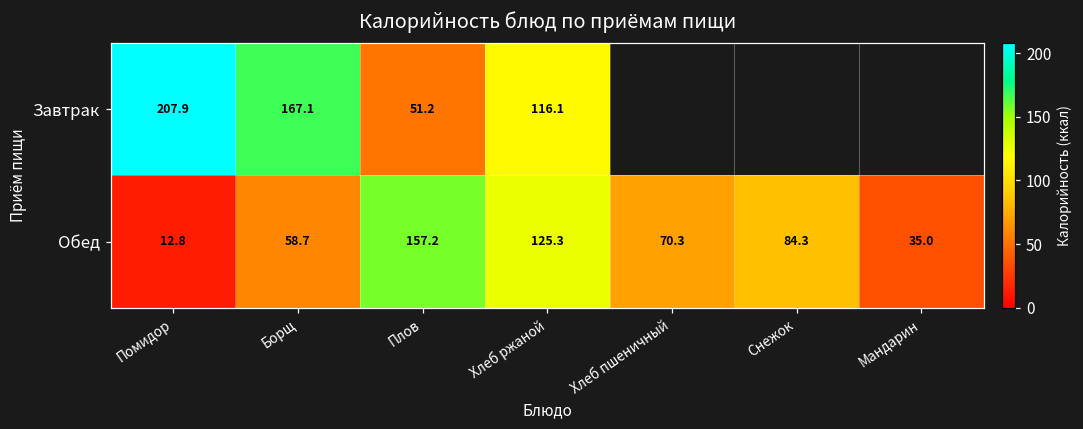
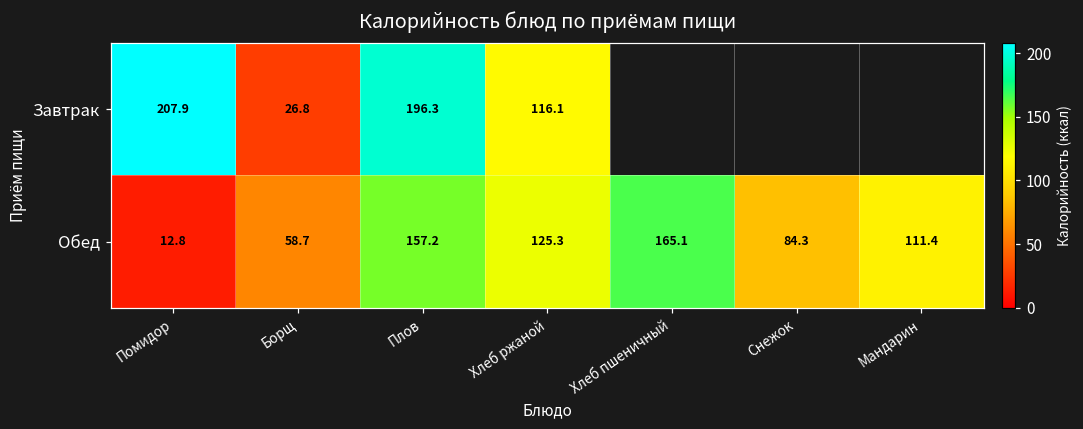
Завтрак, Борщ: 167.1 -> 26.8
Завтрак, Плов: 51.2 -> 196.3
Обед, Хлеб пшеничный: 70.3 -> 165.1
Обед, Мандарин: 35.0 -> 111.4
